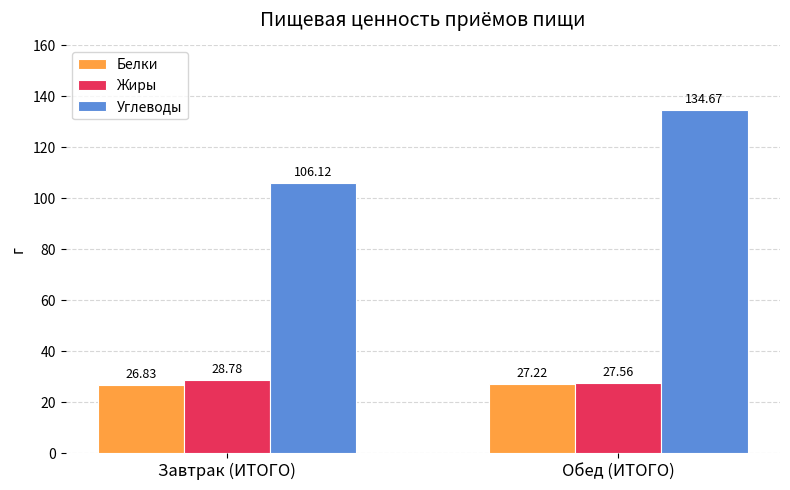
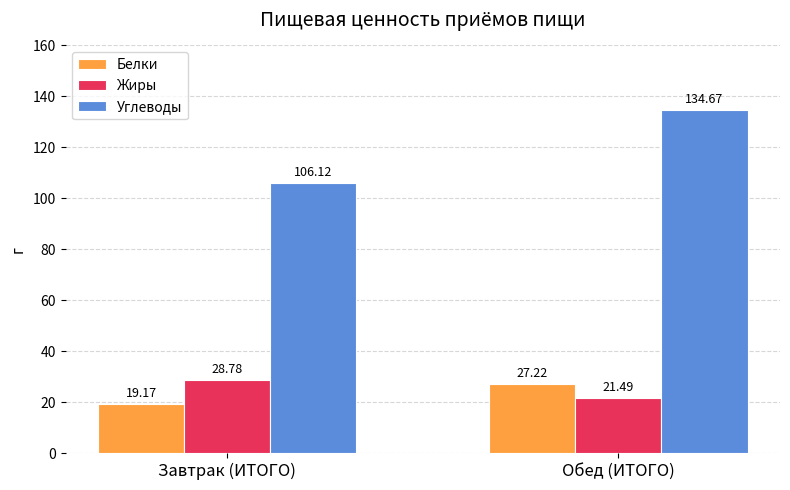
Белки, Завтрак (ИТОГО): 26.83 -> 19.17
Жиры, Обед (ИТОГО): 27.56 -> 21.49
